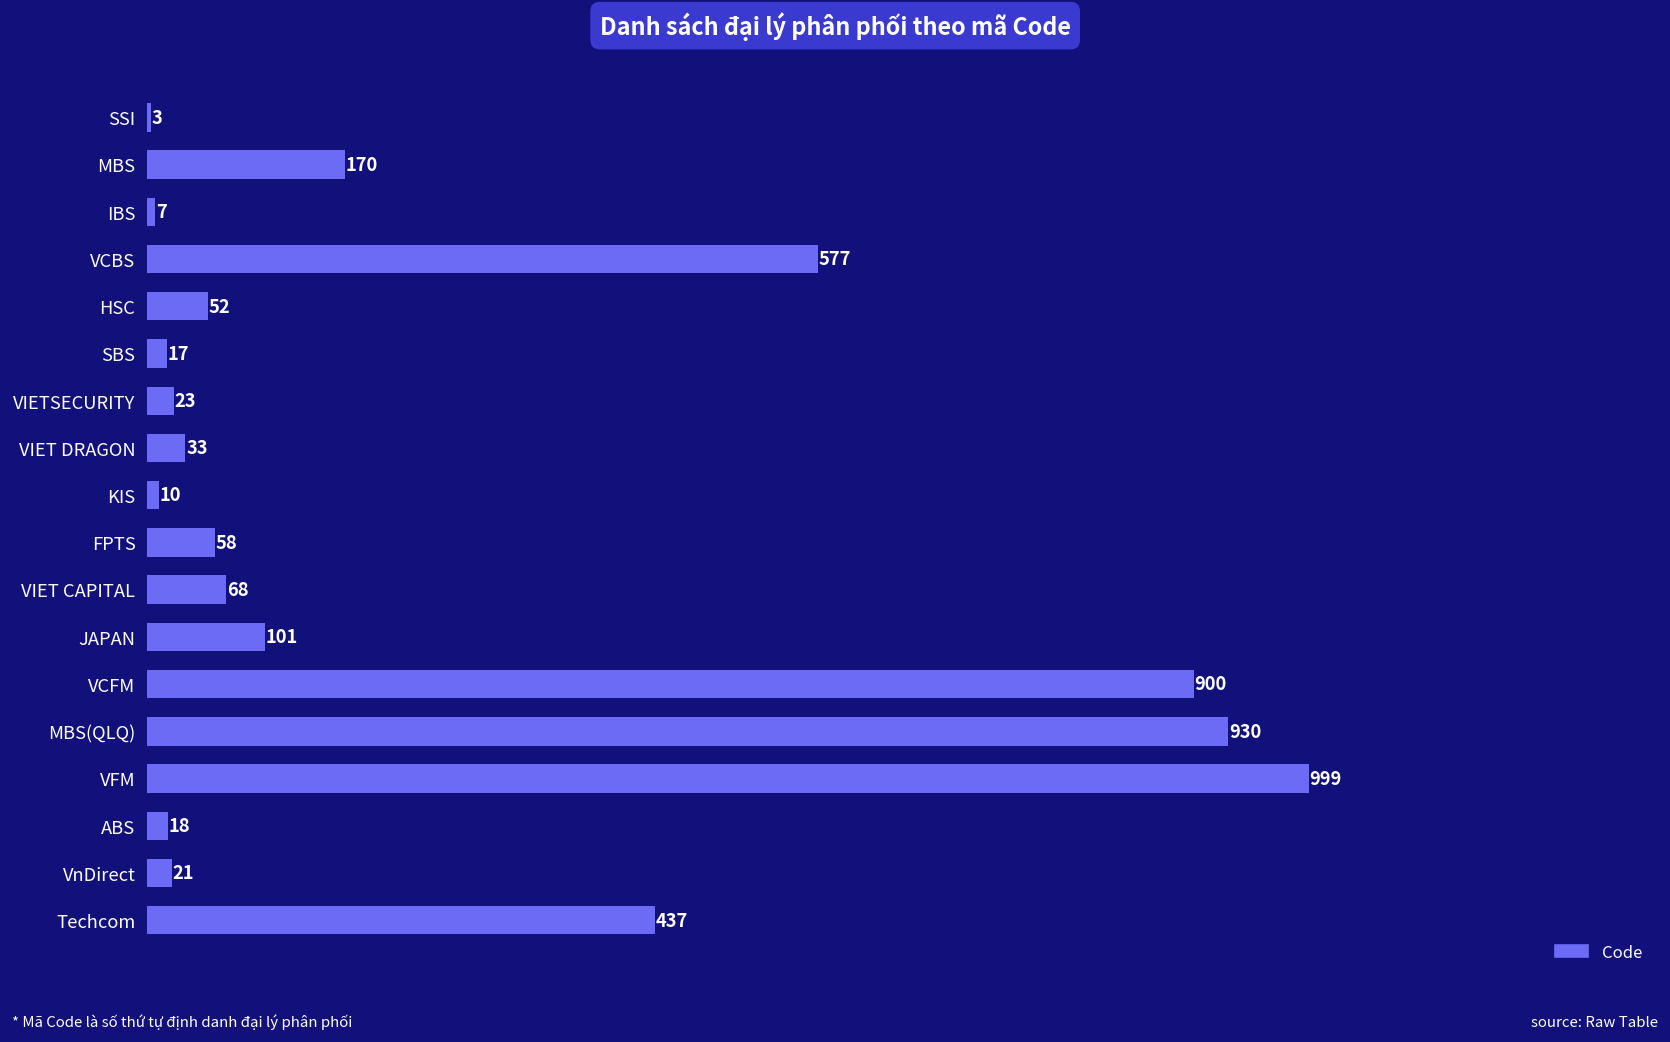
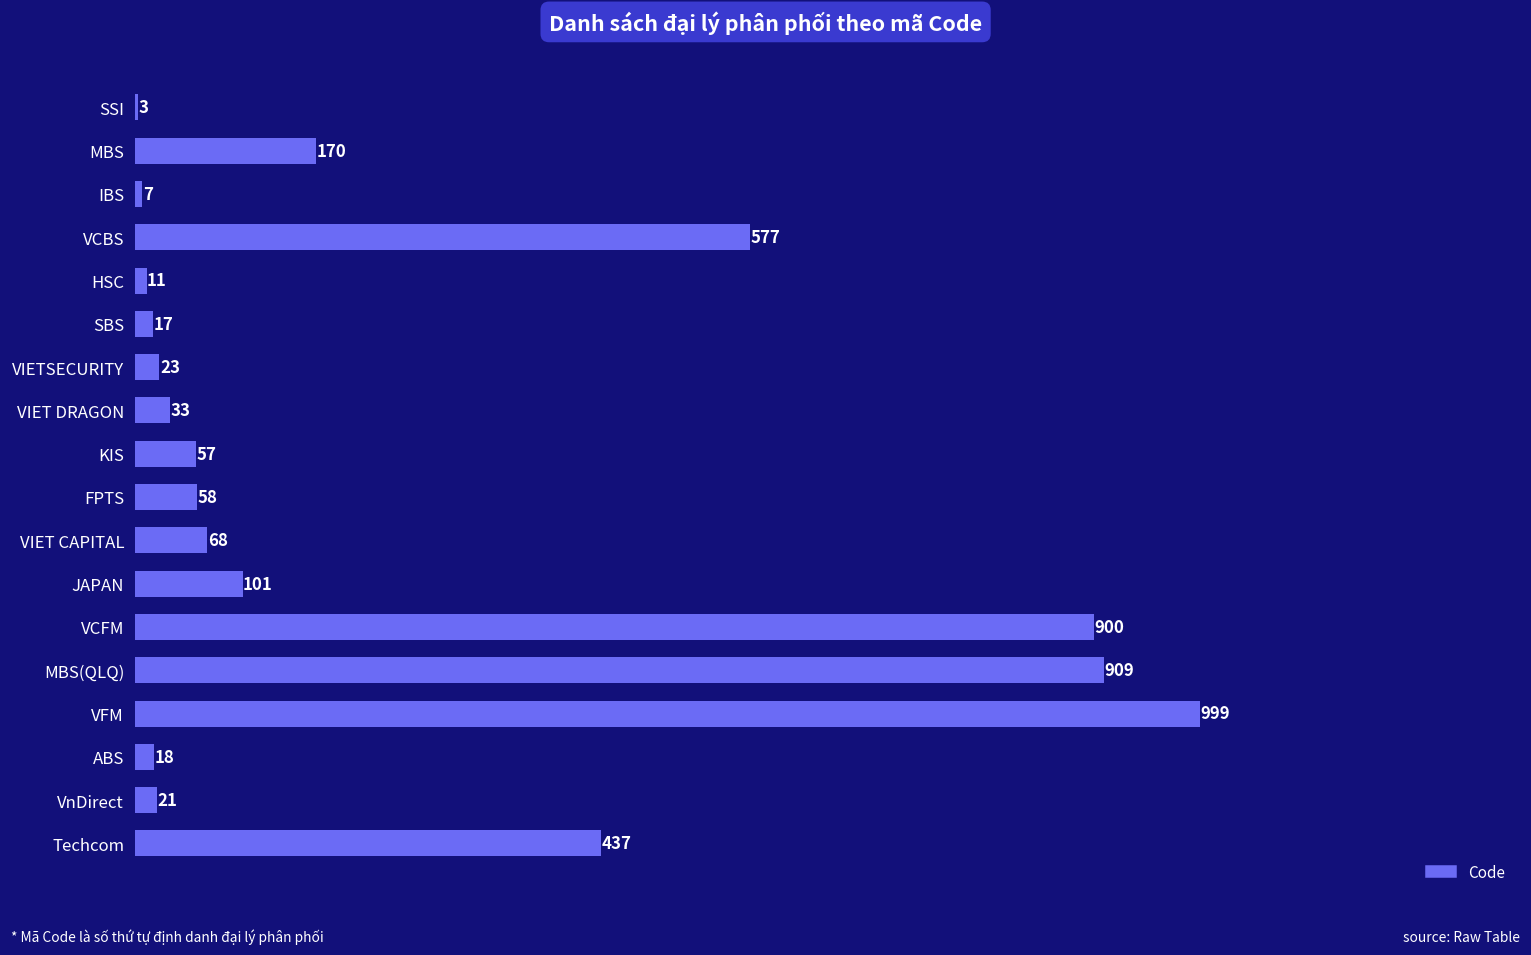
HSC: 52 -> 11
KIS: 10 -> 57
MBS(QLQ): 930 -> 909
